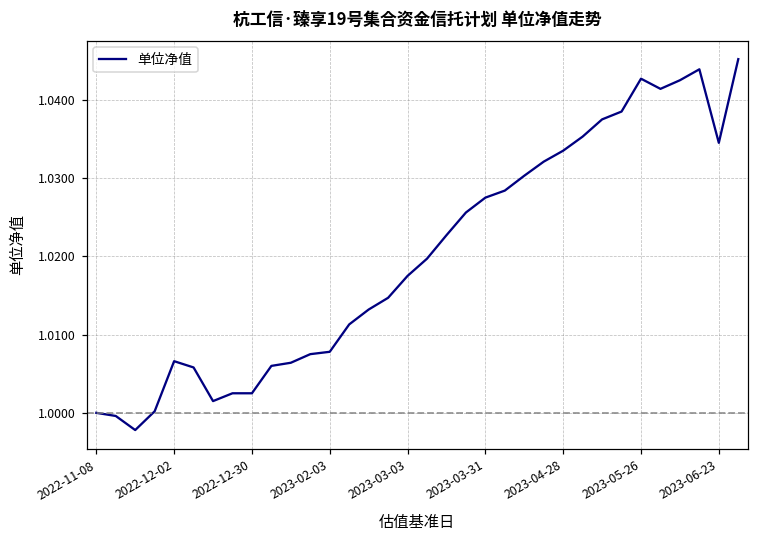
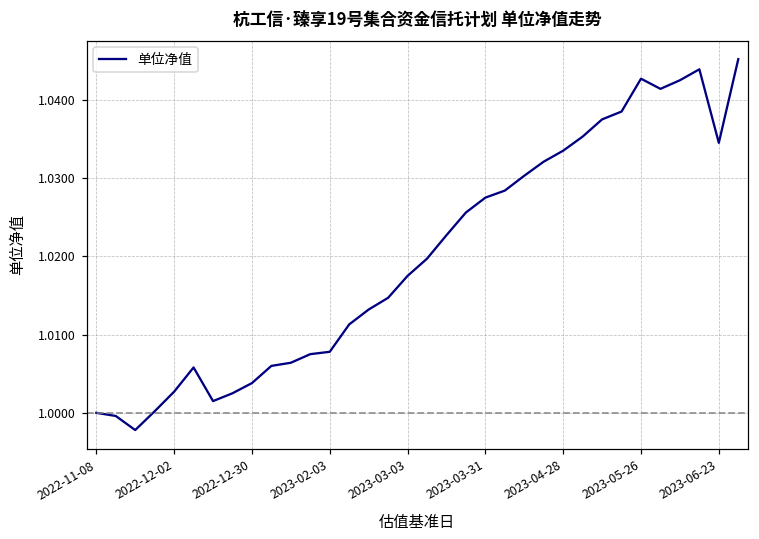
2022-12-02: 1.007 -> 1.003
2022-12-30: 1.003 -> 1.004
